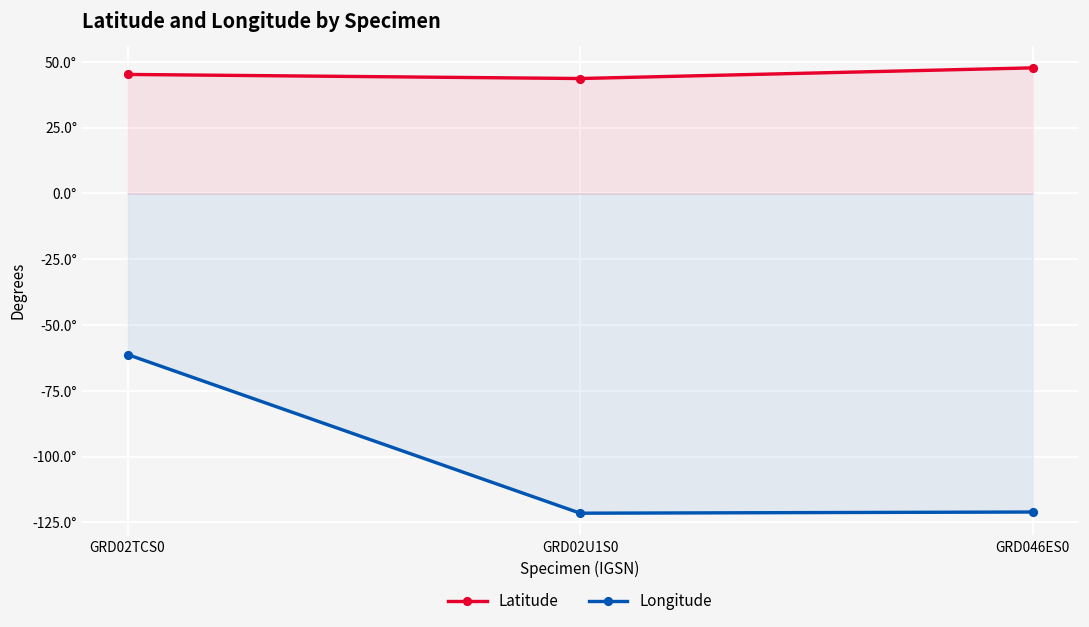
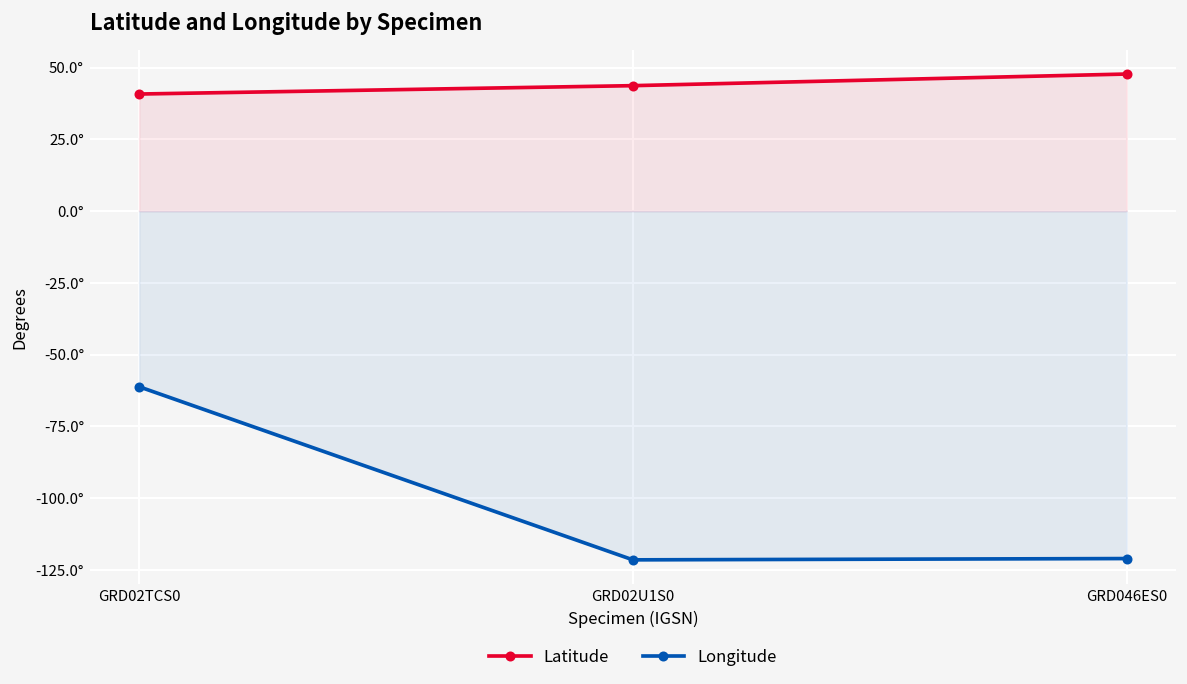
Latitude, GRD02TCS0: 45° -> 41°
